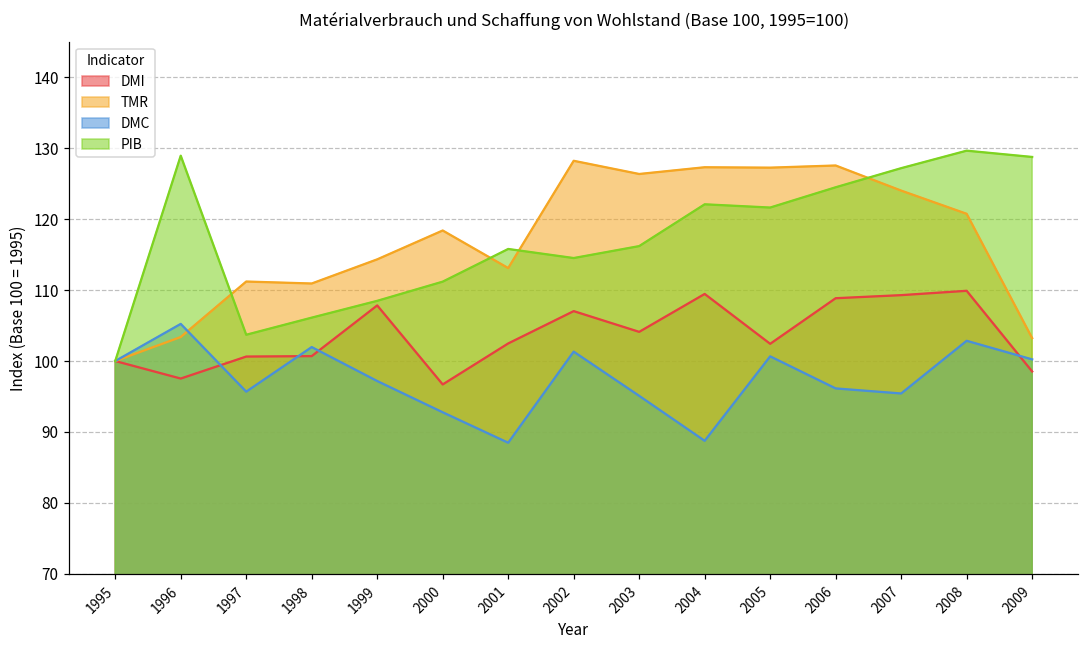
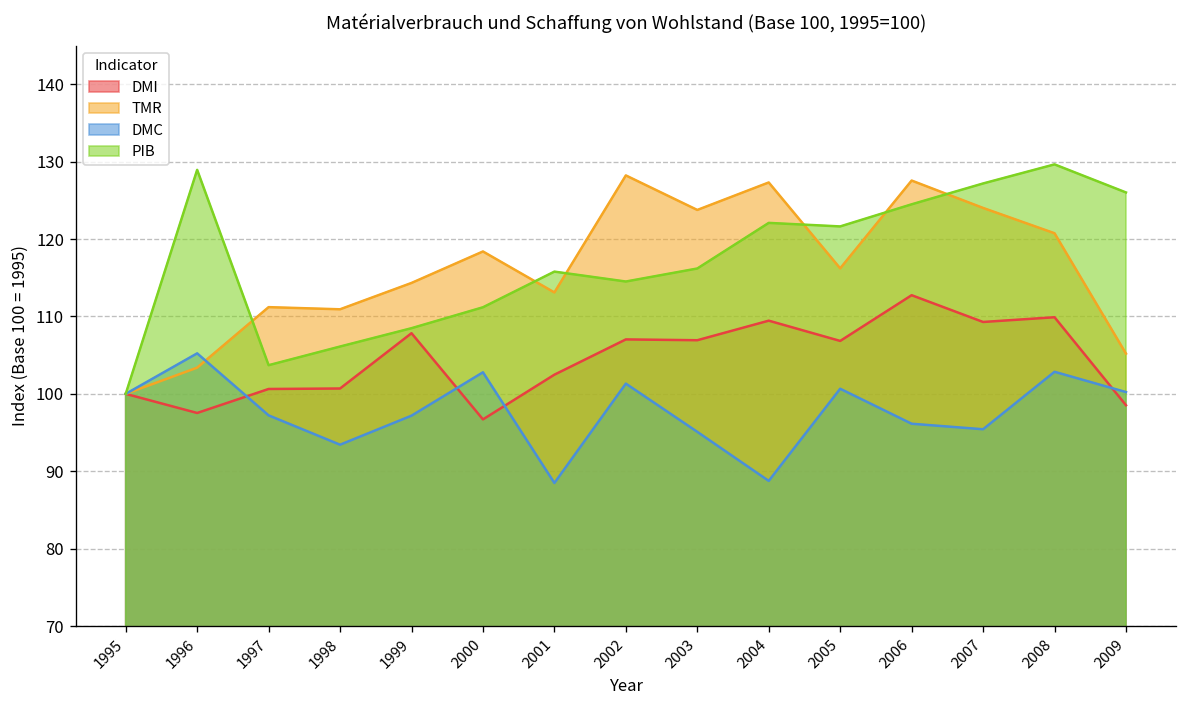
DMC, 1997: 96 -> 97
DMC, 1998: 102 -> 93
DMC, 2000: 93 -> 103
DMI, 2003: 104 -> 107
TMR, 2003: 126 -> 124
DMI, 2005: 102 -> 107
TMR, 2005: 127 -> 116
DMI, 2006: 109 -> 113
TMR, 2009: 103 -> 105
PIB, 2009: 129 -> 126
